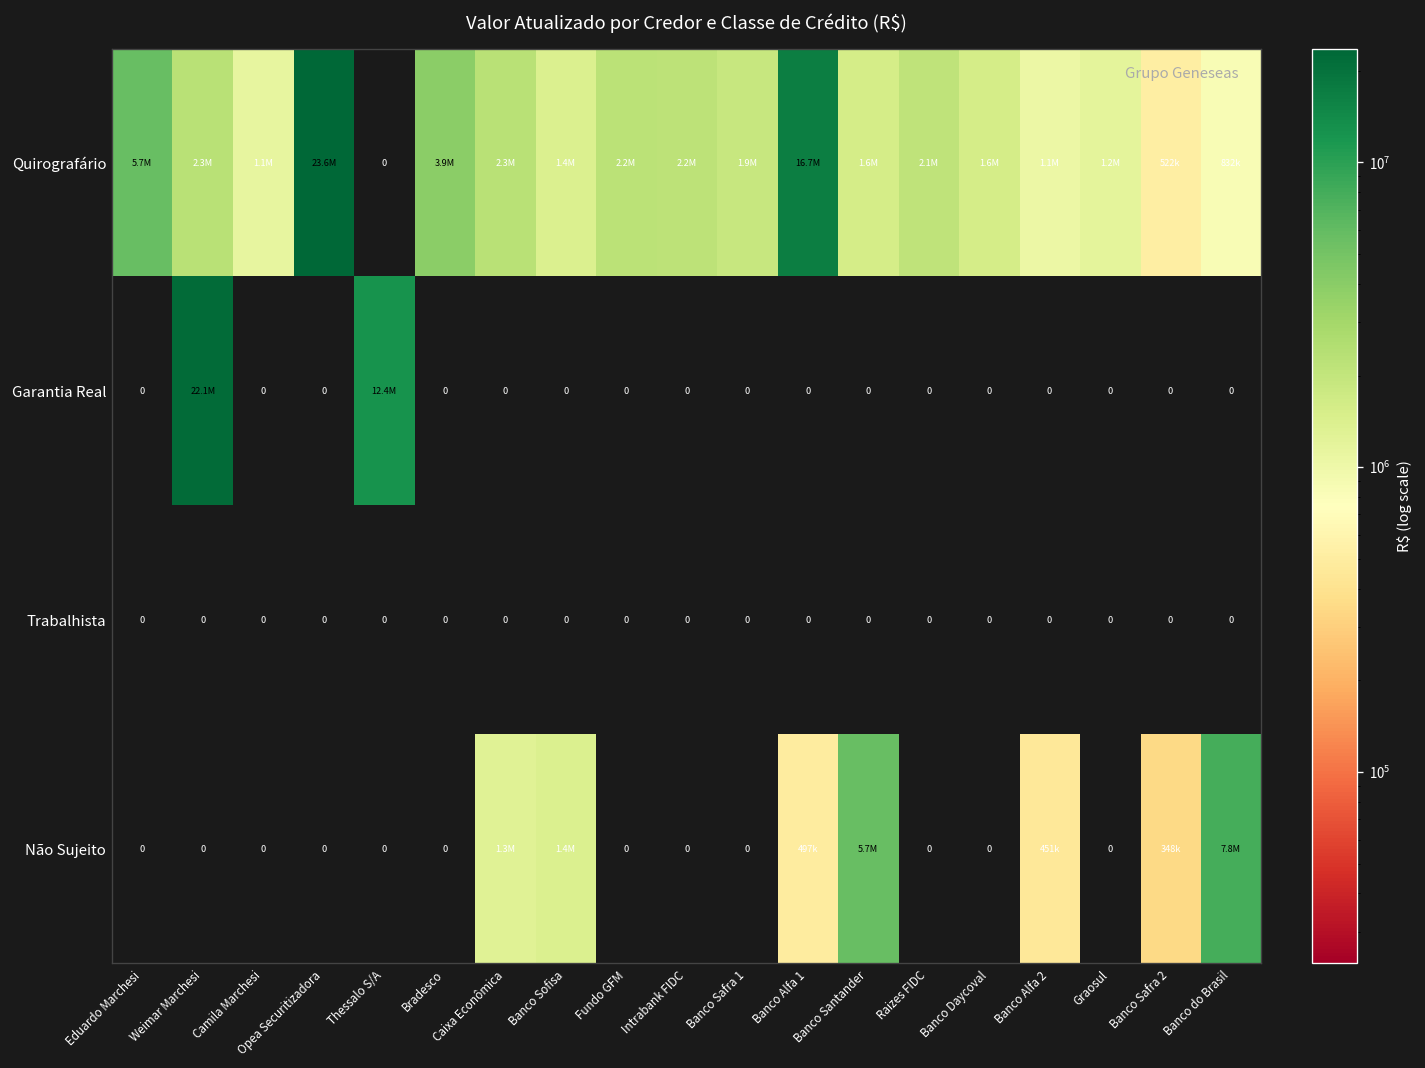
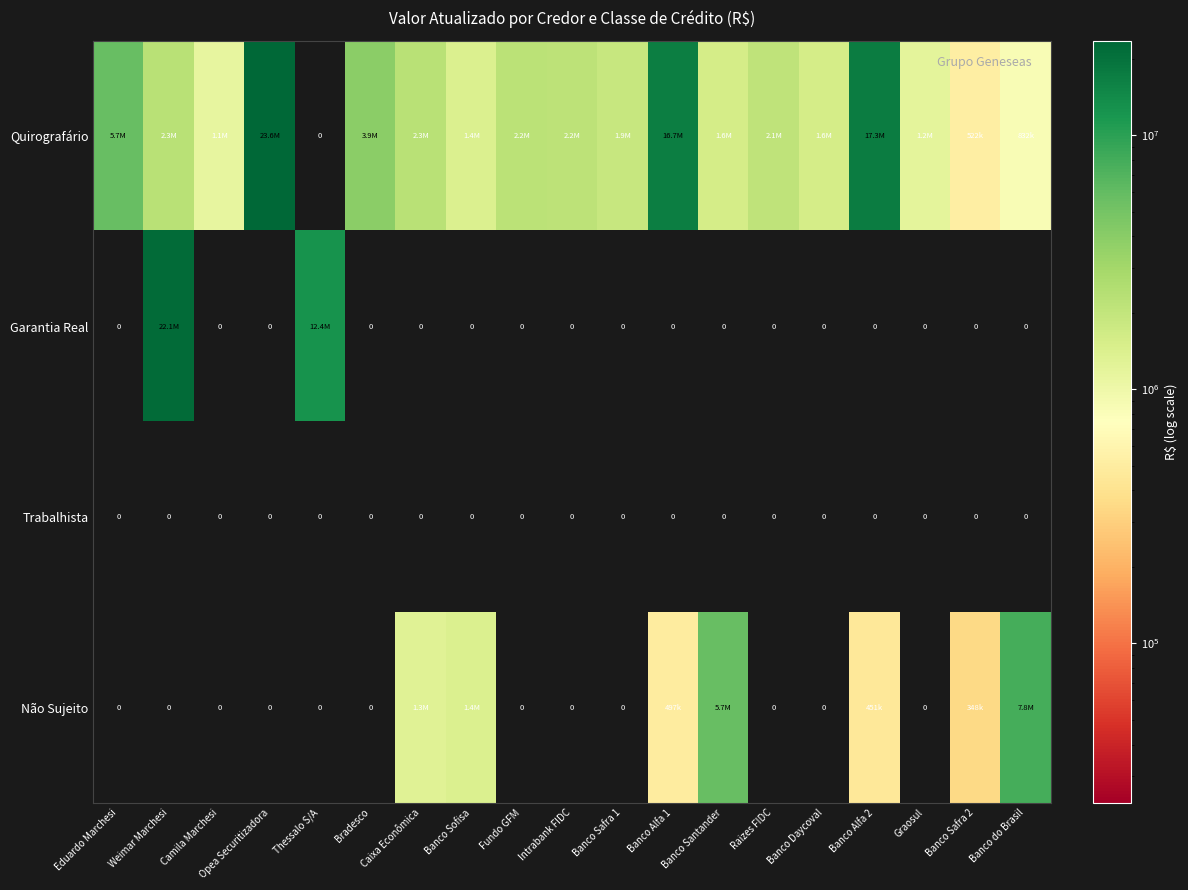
Quirografário, Banco Alfa 2: 1.1M -> 17.3M
